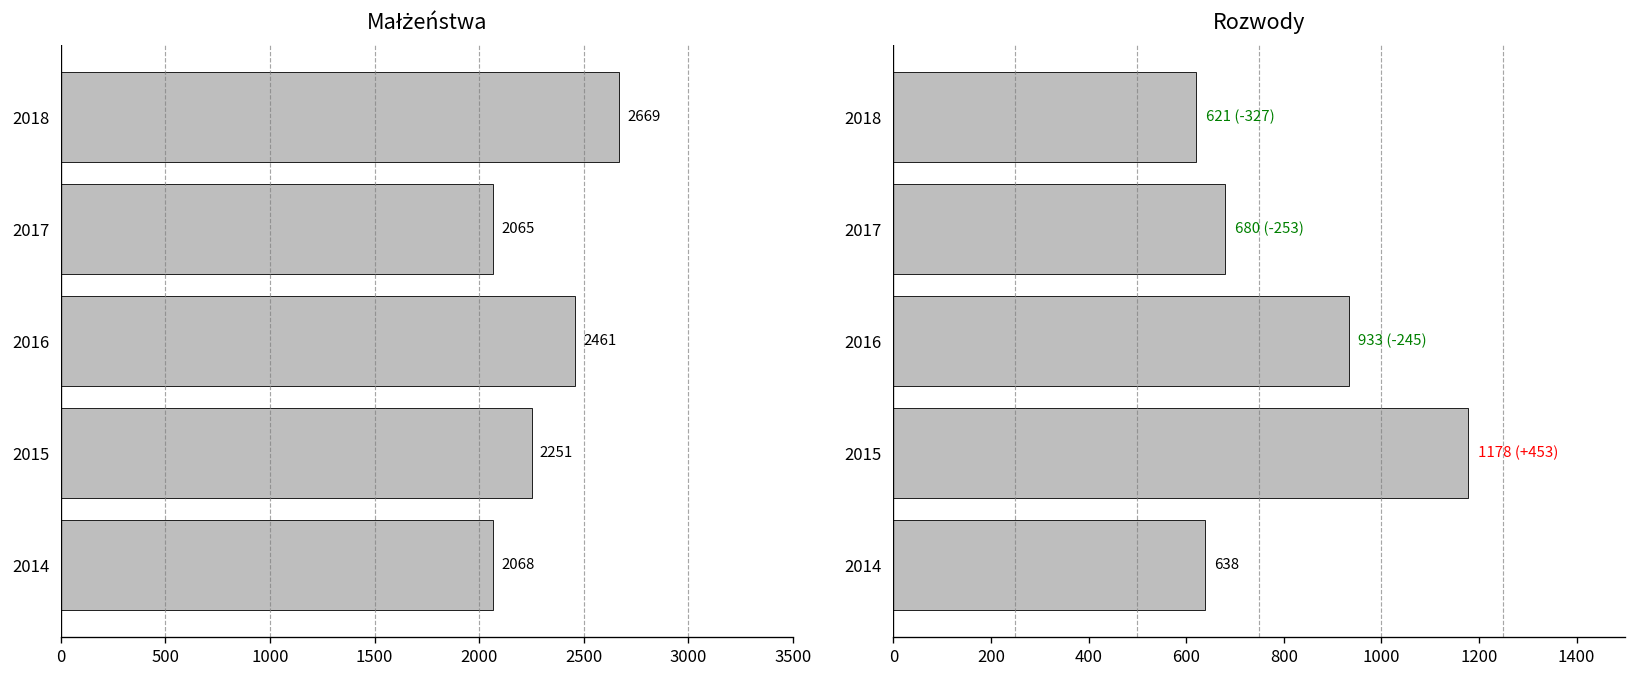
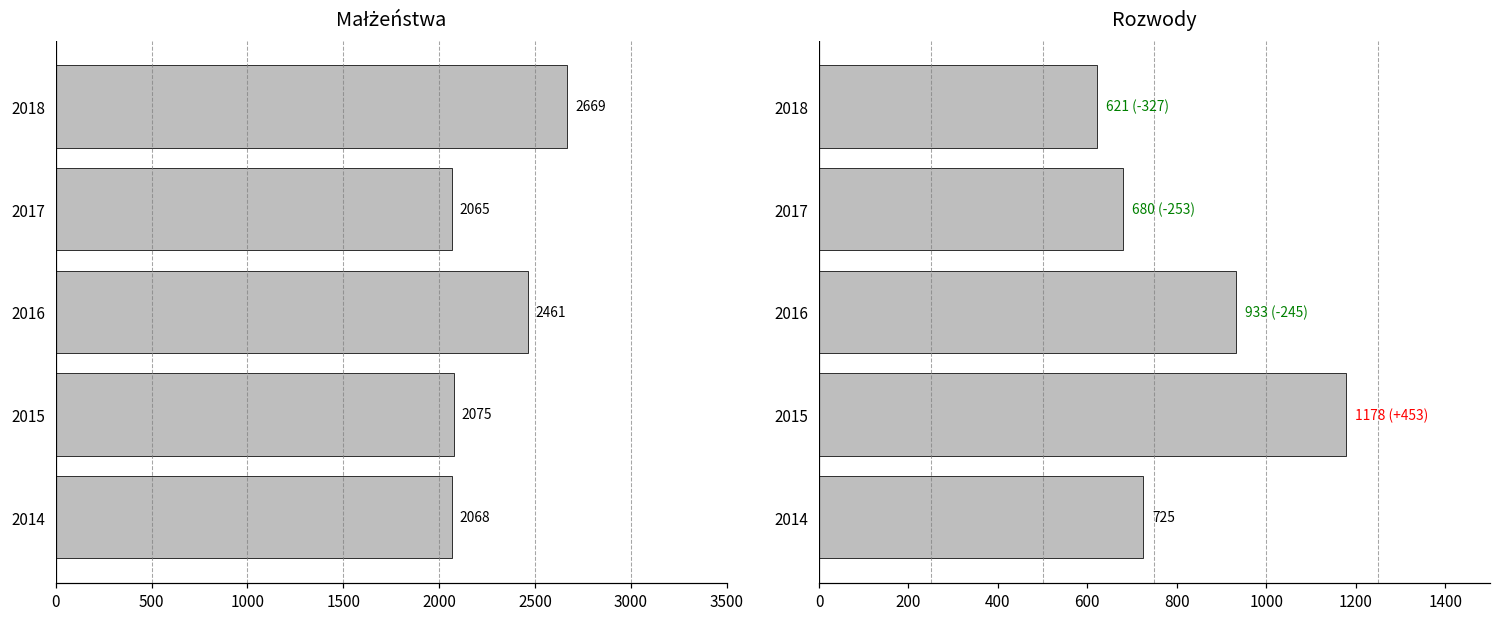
Małżeństwa, 2015: 2251 -> 2075
Rozwody, 2014: 638 -> 725
